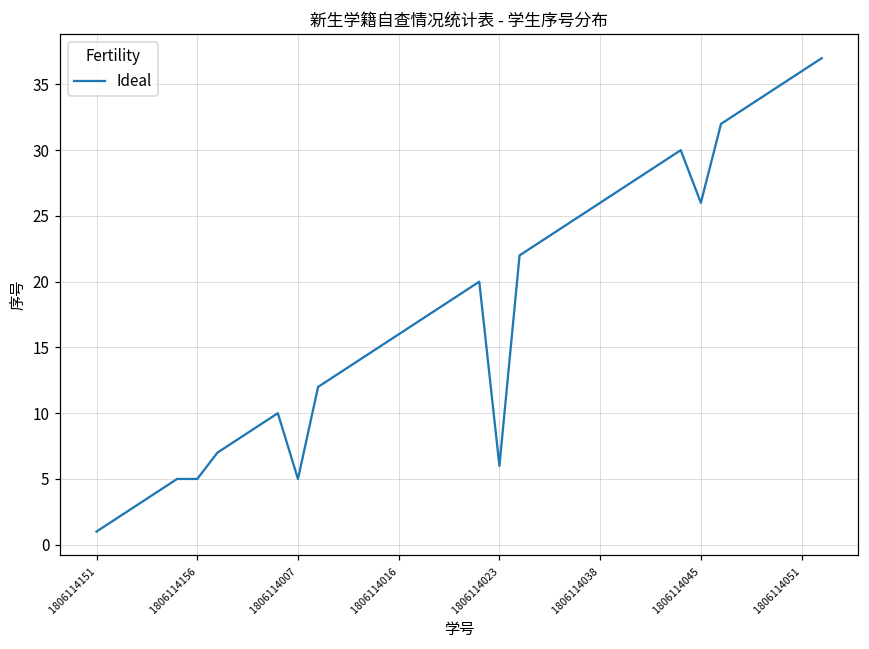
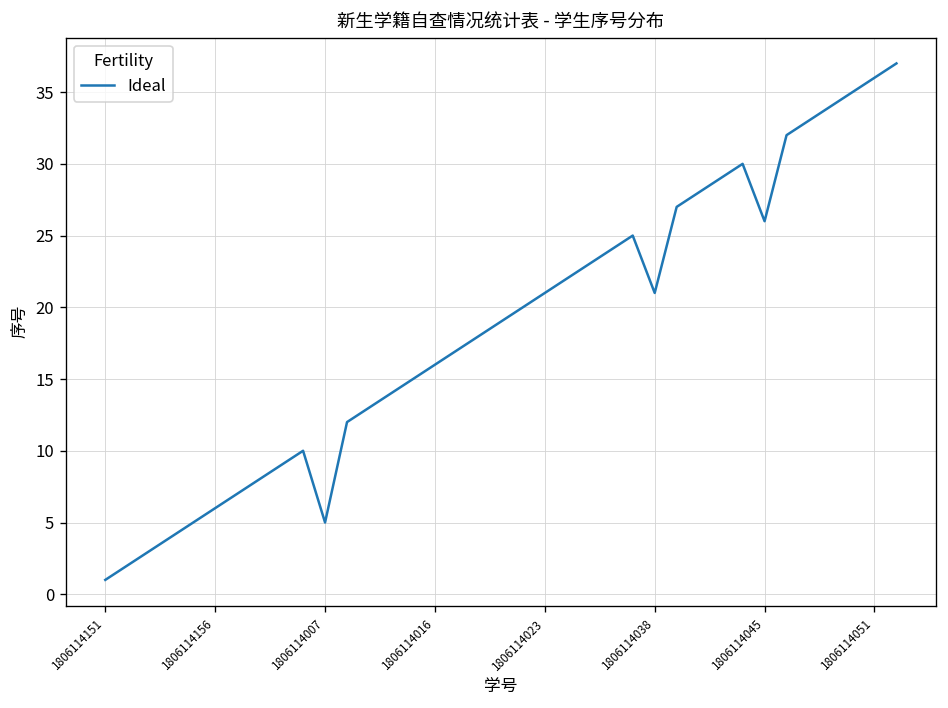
1806114156: 5 -> 6
1806114023: 6 -> 21
1806114038: 26 -> 21
